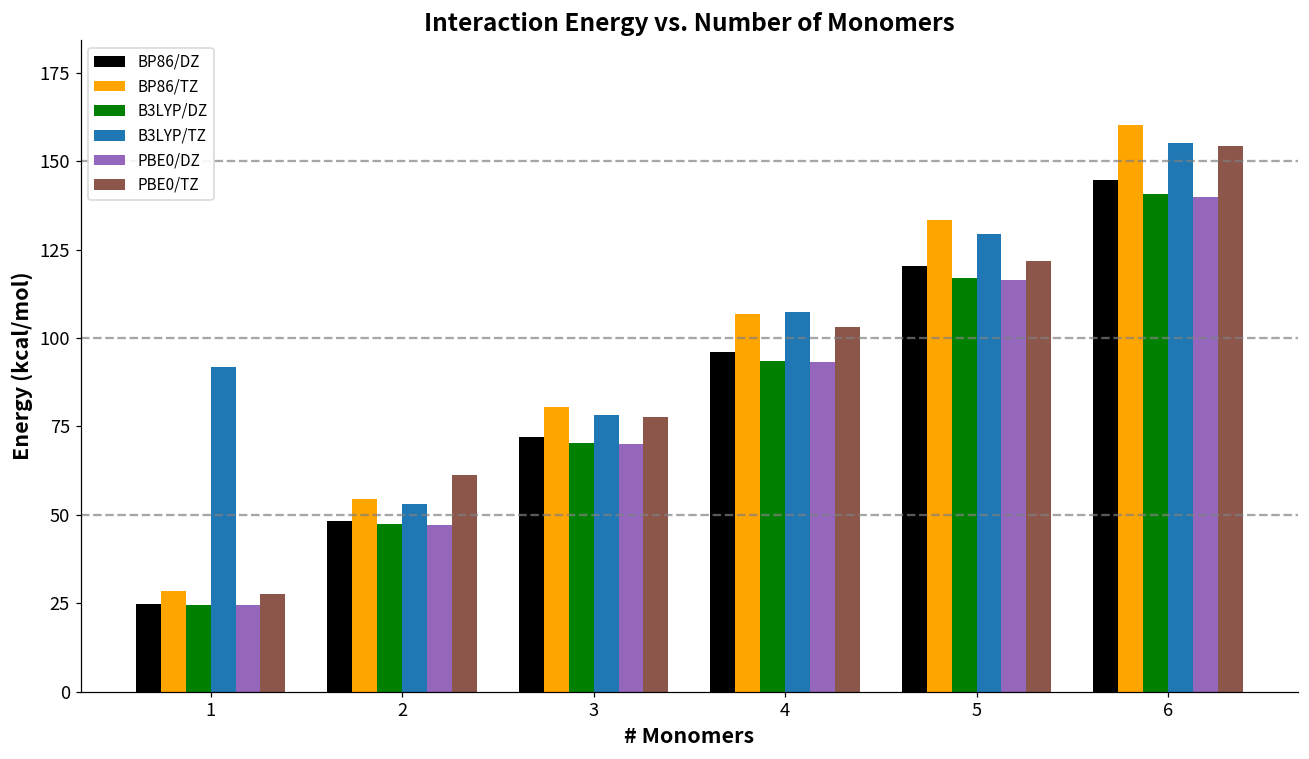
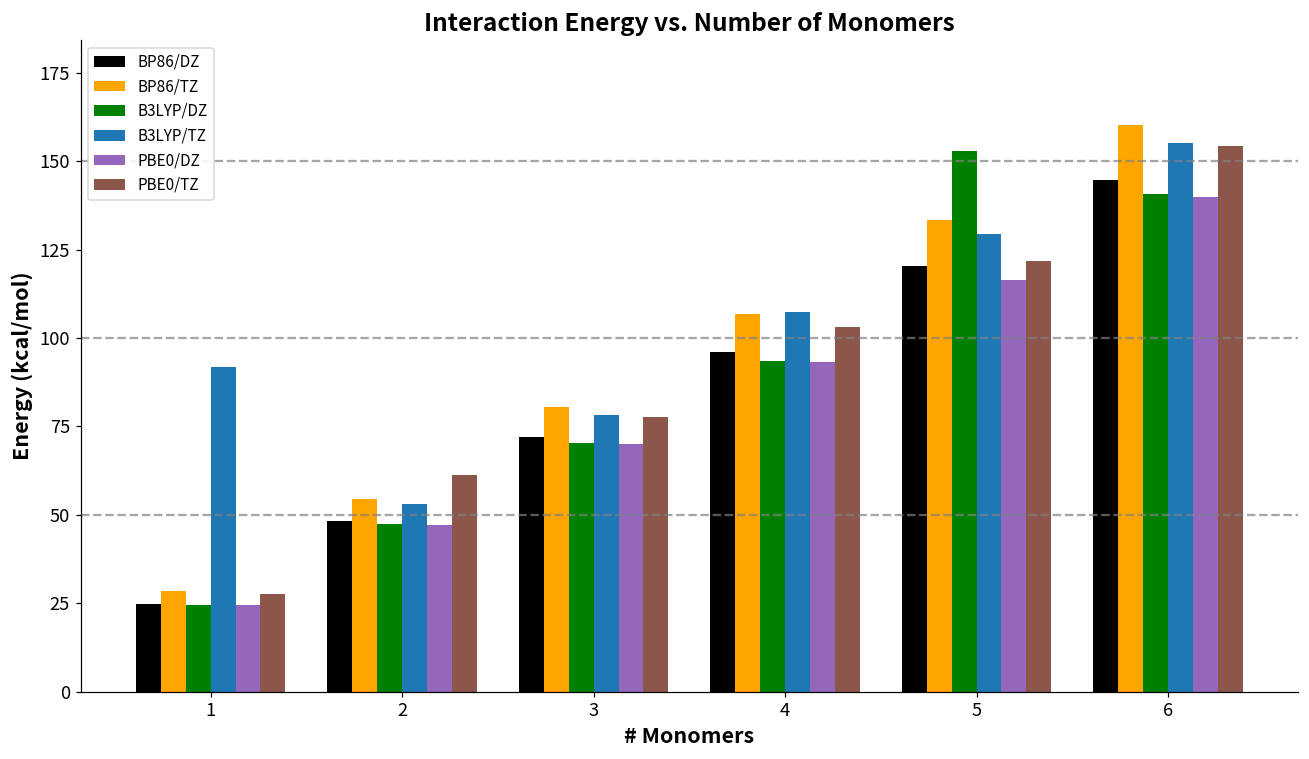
B3LYP/DZ, 5: 117 -> 153
